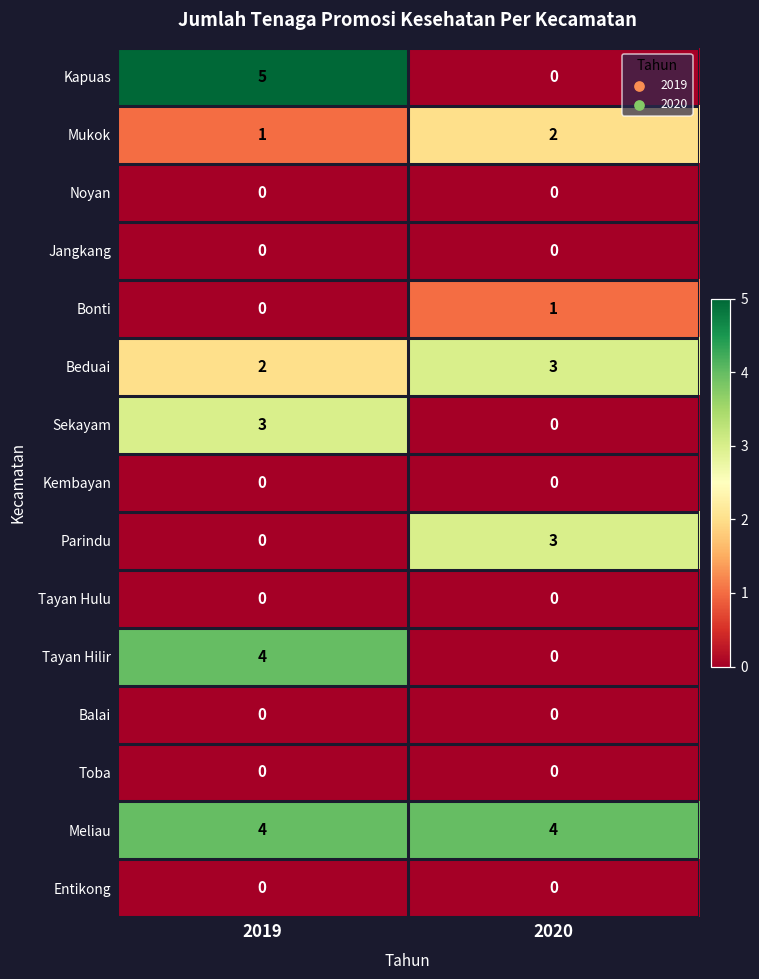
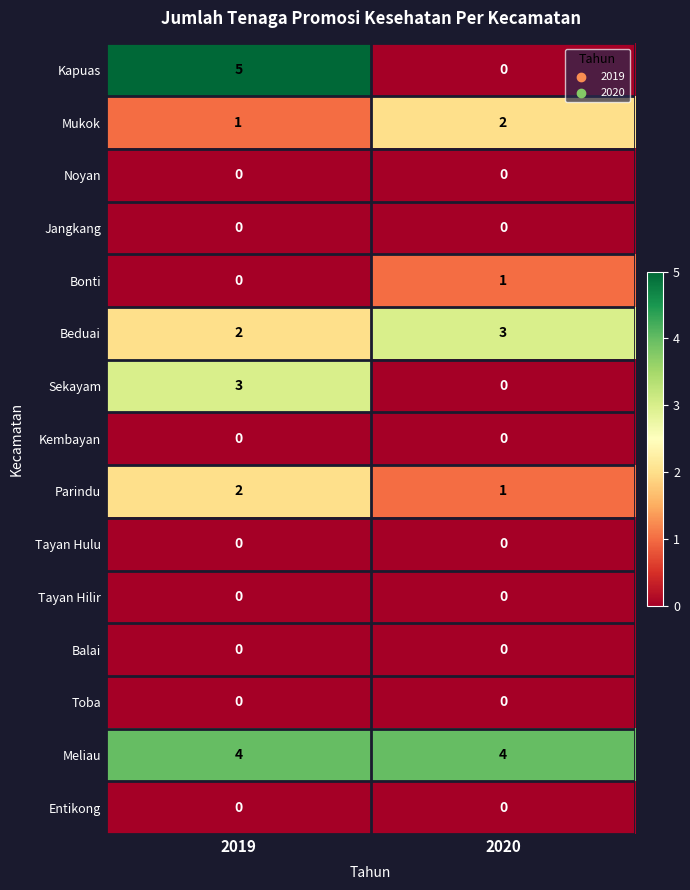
Parindu, 2019: 0 -> 2
Parindu, 2020: 3 -> 1
Tayan Hilir, 2019: 4 -> 0
